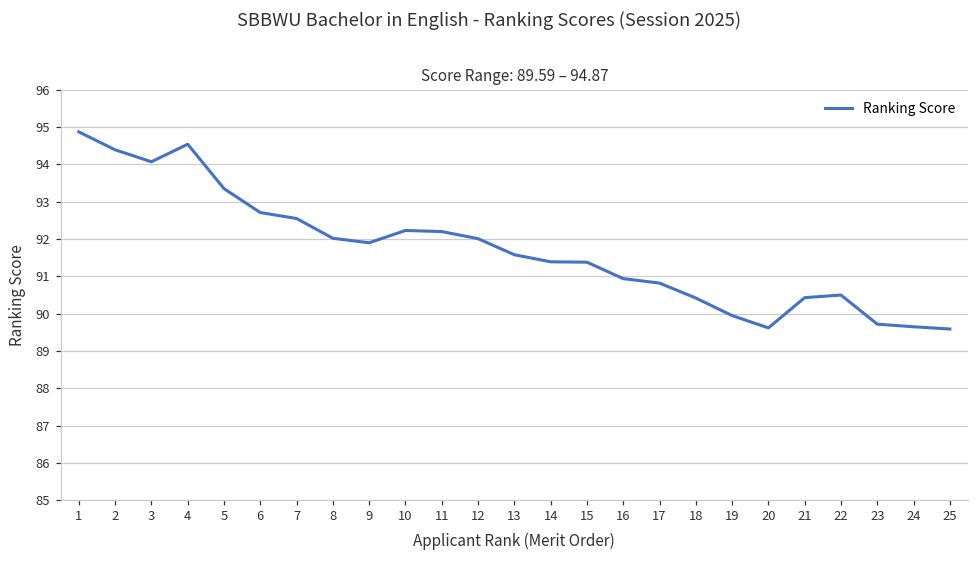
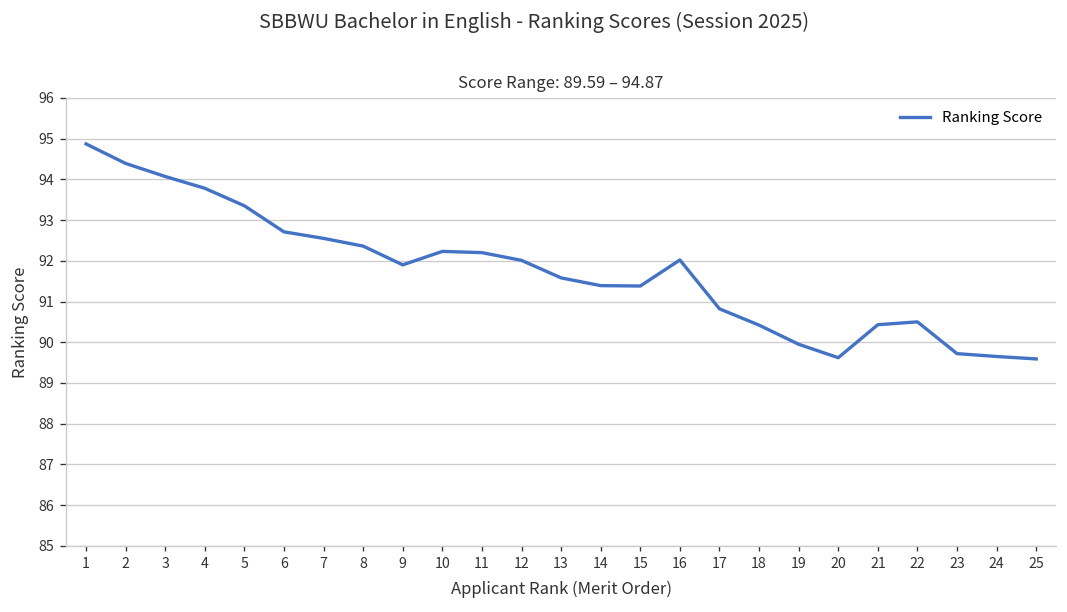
4: 94.5 -> 93.8
8: 92.0 -> 92.4
16: 90.9 -> 92.0
